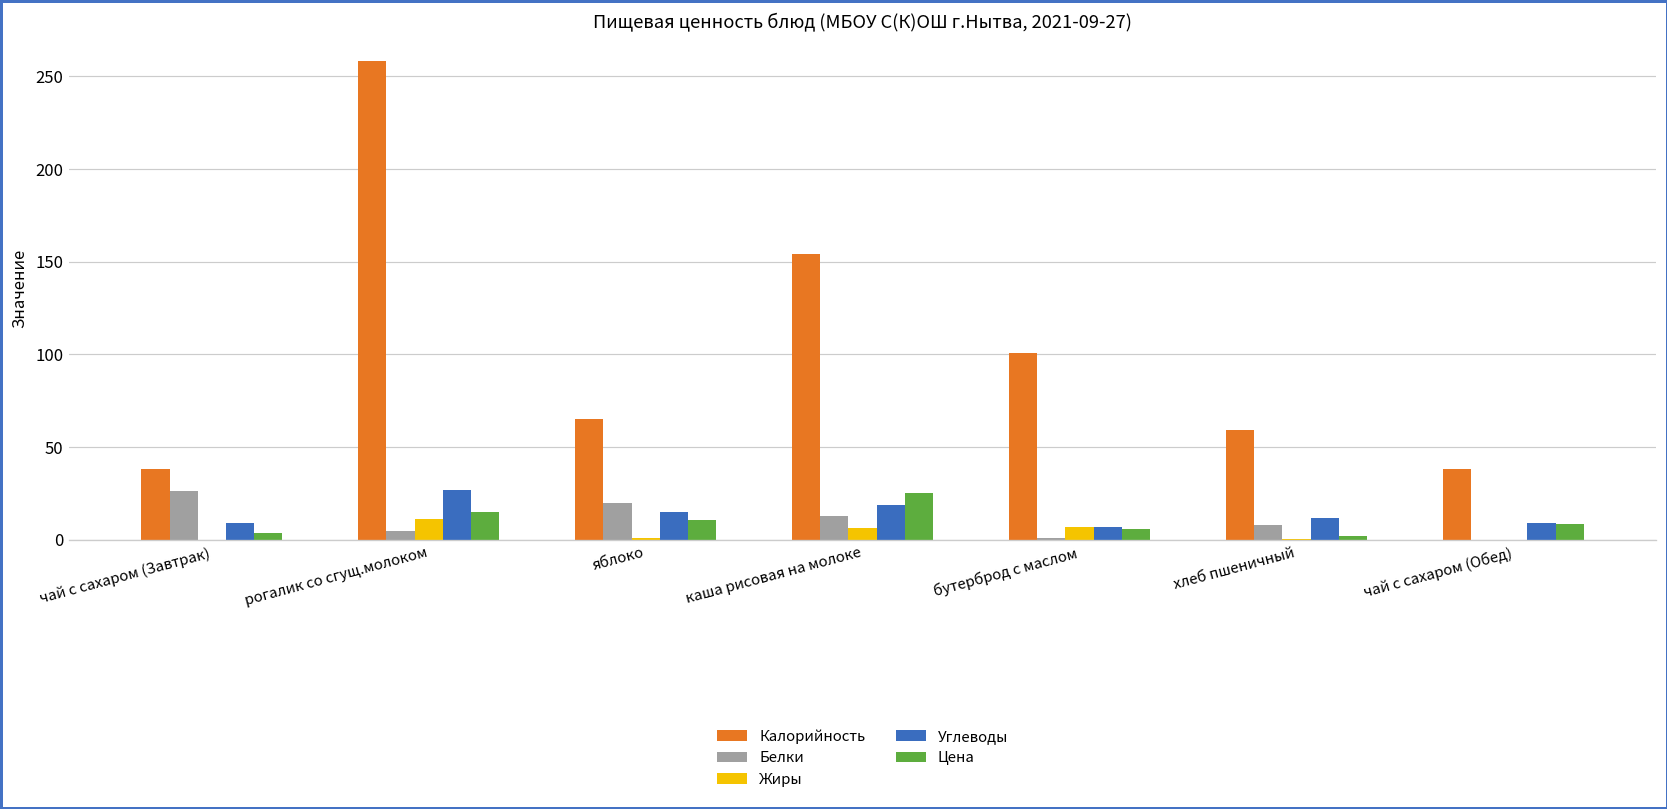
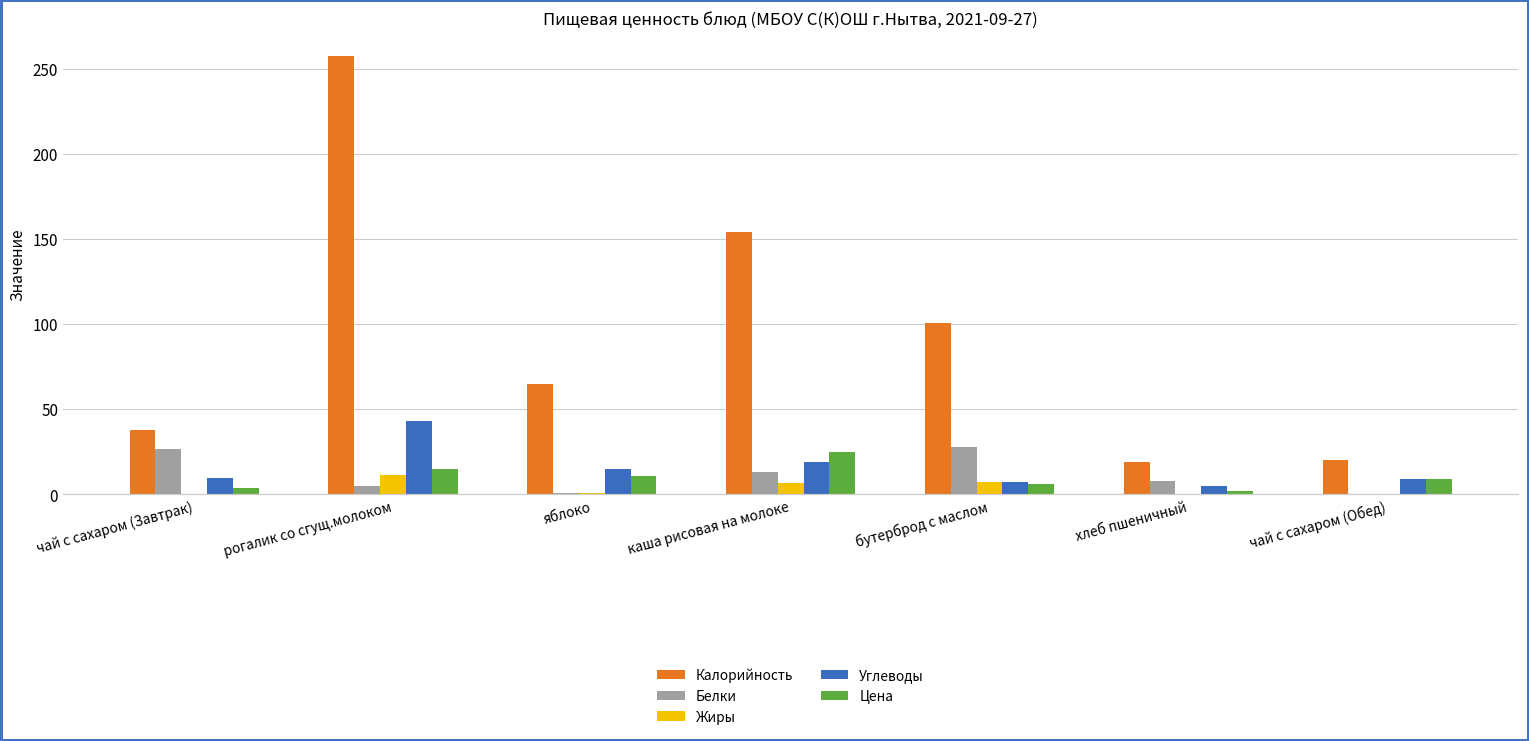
Углеводы, рогалик со сгущ.молоком: 27 -> 43
Белки, яблоко: 20 -> 1
Белки, бутерброд с маслом: 1 -> 28
Калорийность, хлеб пшеничный: 59 -> 19
Углеводы, хлеб пшеничный: 12 -> 5
Калорийность, чай с сахаром (Обед): 38 -> 20
